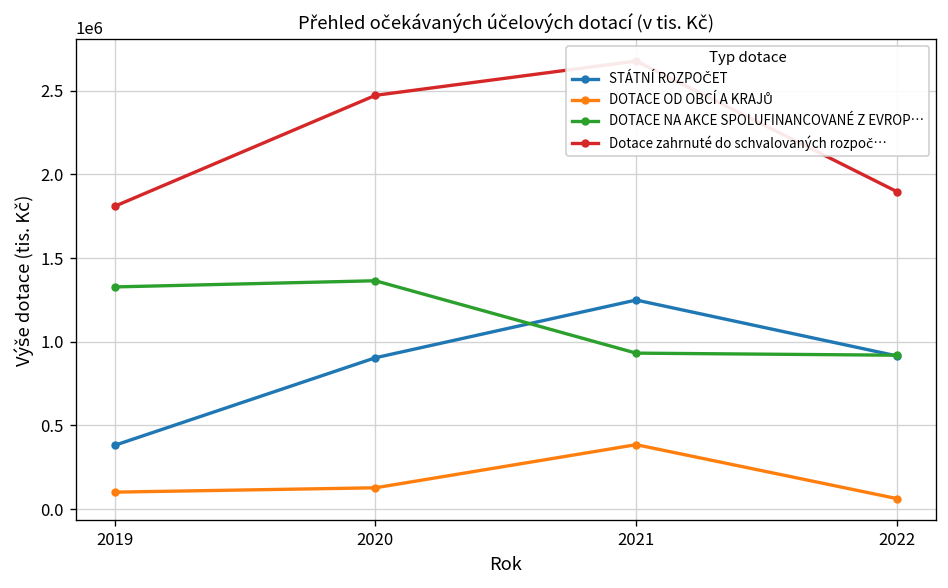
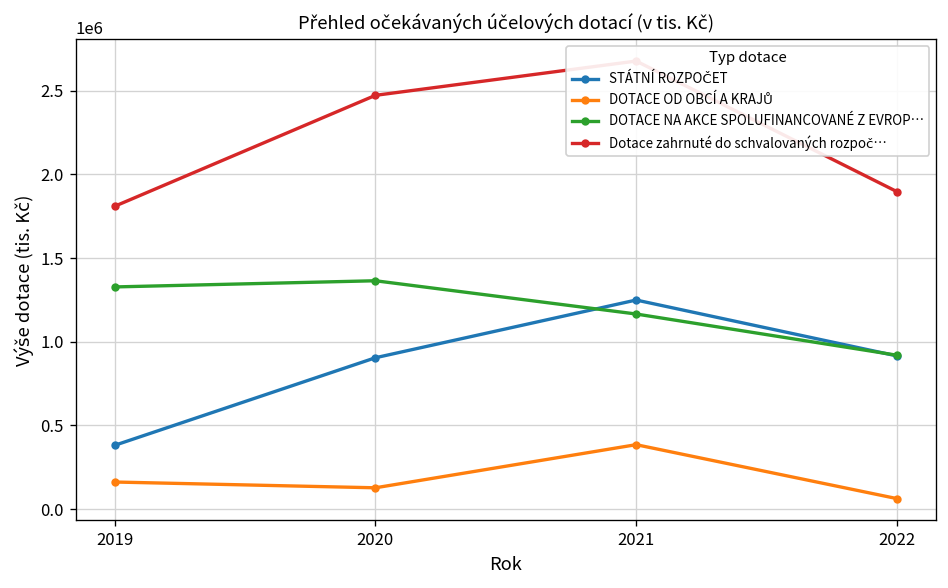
DOTACE OD OBCÍ A KRAJŮ, 2019: 100000 -> 160000
DOTACE NA AKCE SPOLUFINANCOVANÉ Z EVROP…, 2021: 930000 -> 1170000
